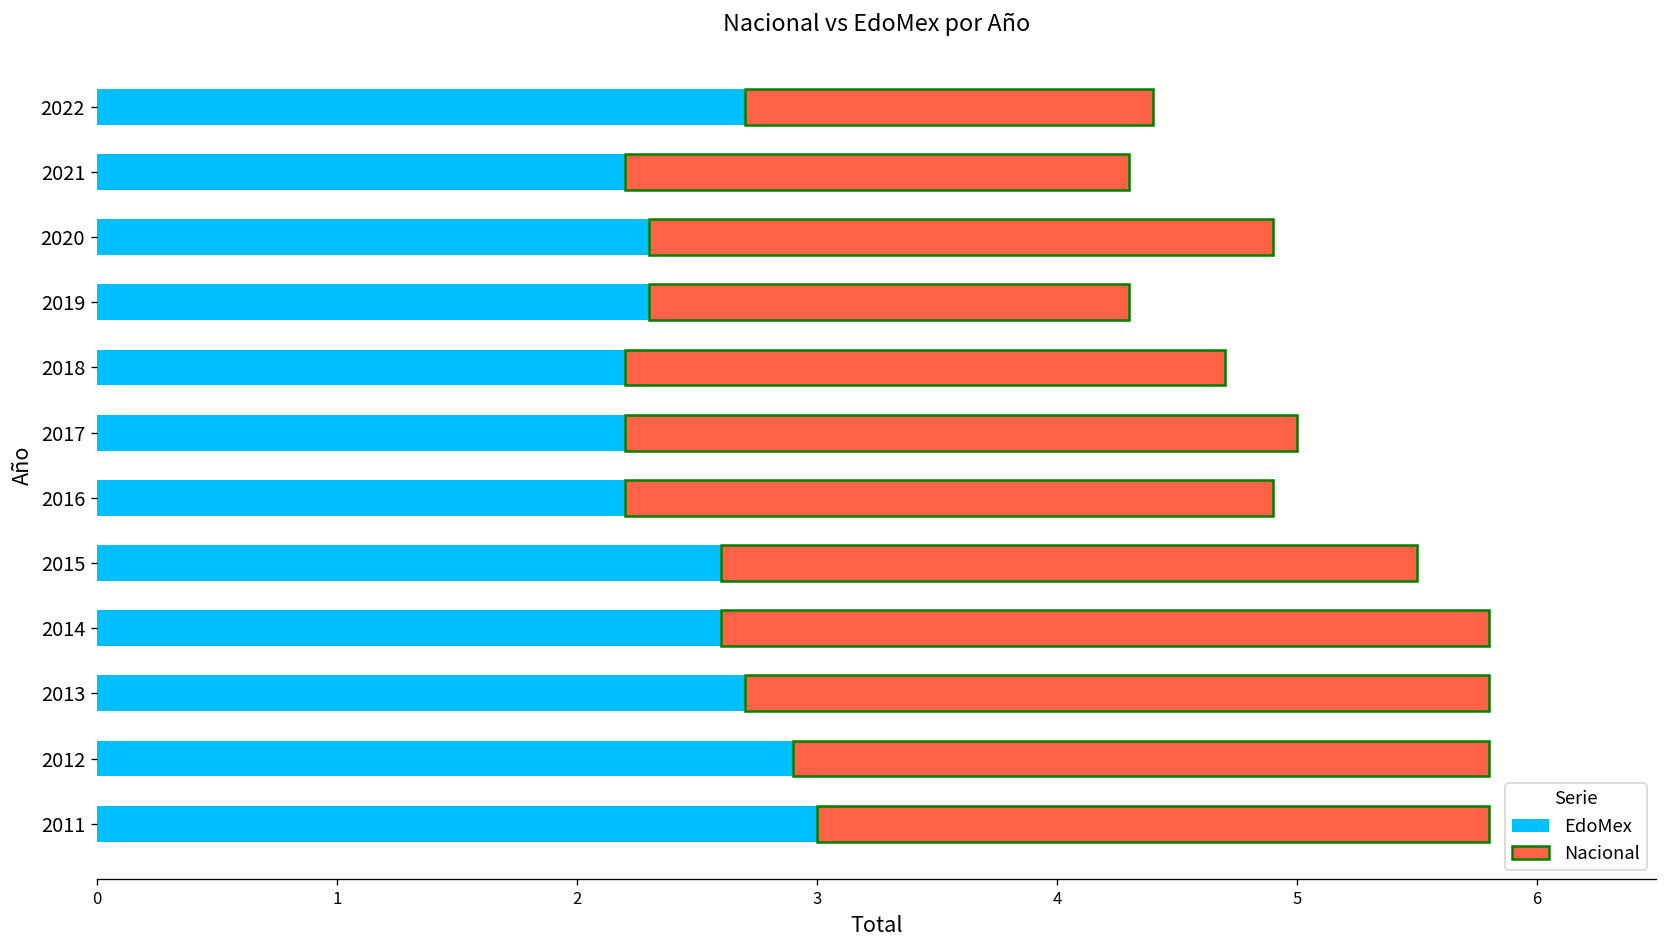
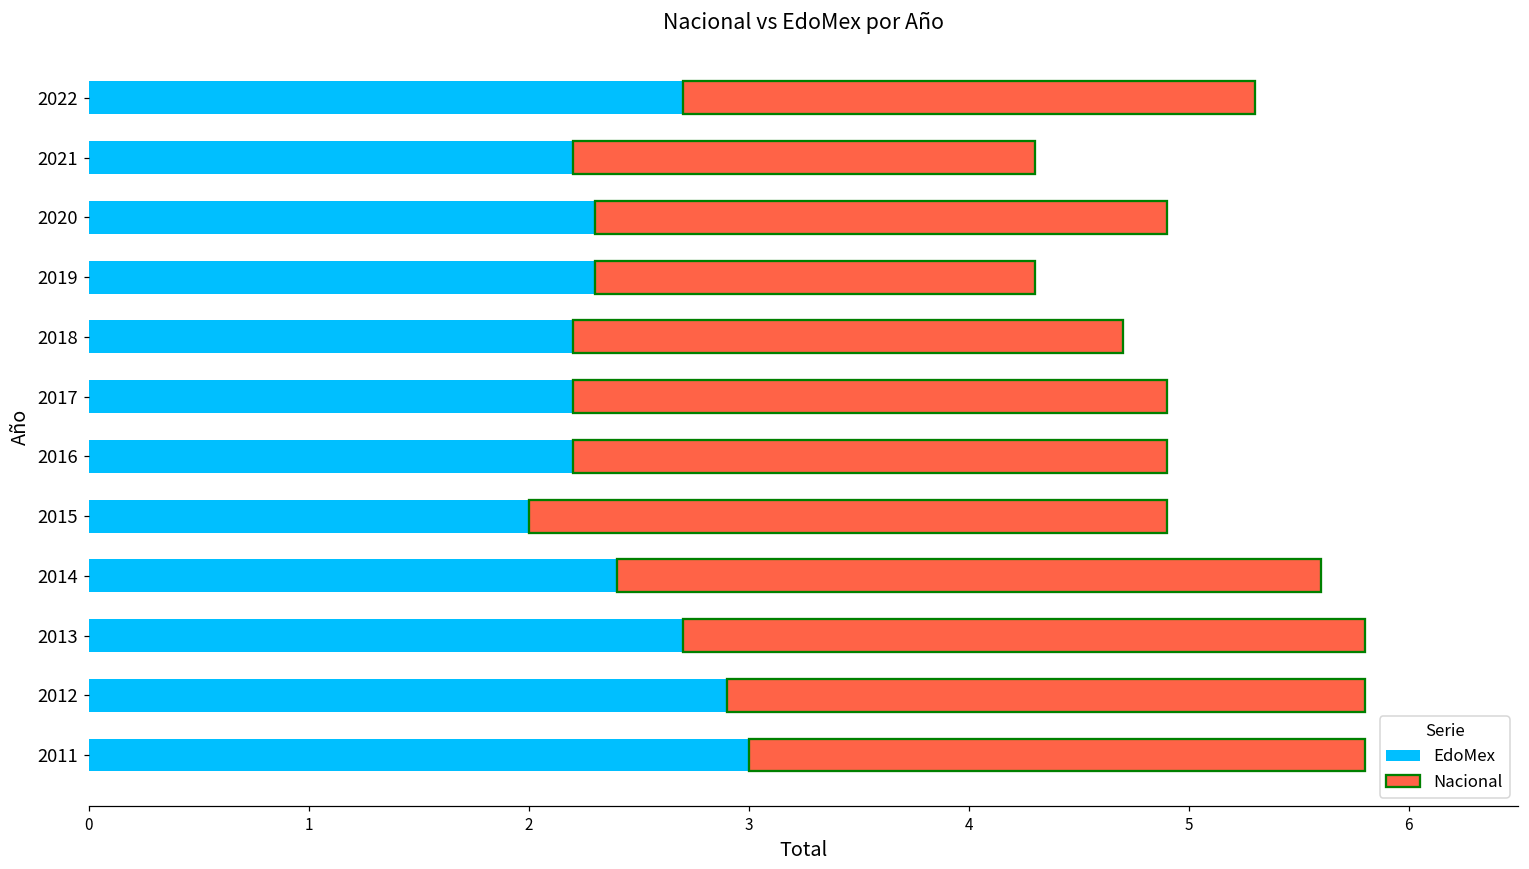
Nacional, 2022: 1.7 -> 2.6
Nacional, 2017: 2.8 -> 2.7
EdoMex, 2015: 2.6 -> 2.0
EdoMex, 2014: 2.6 -> 2.4
